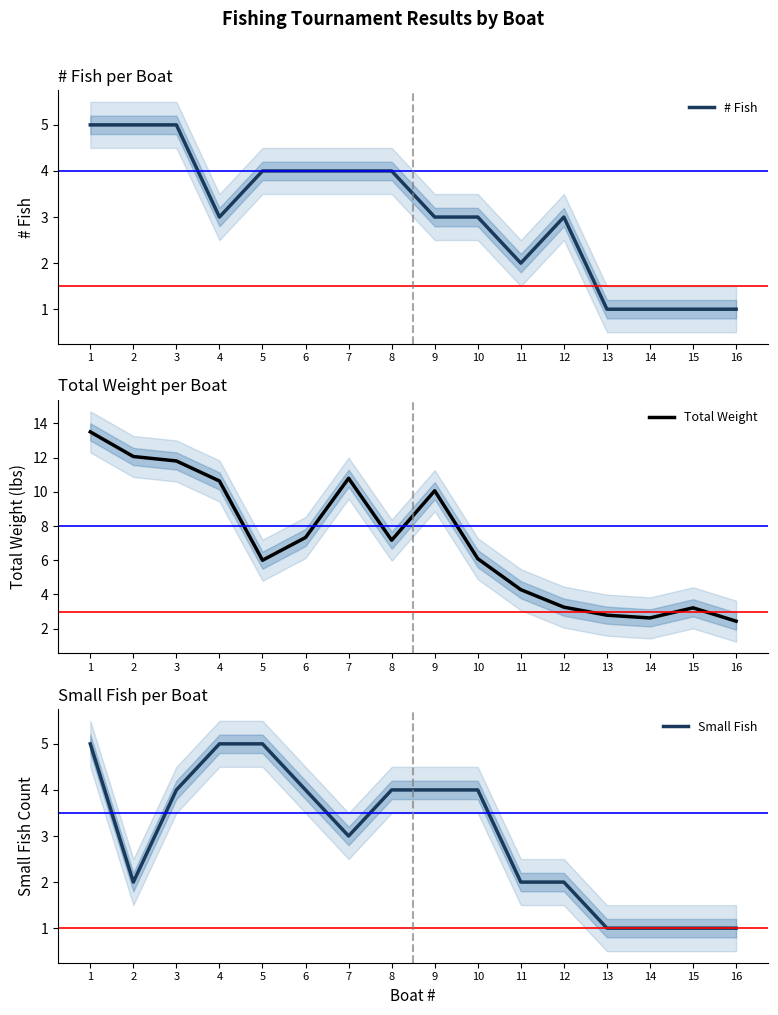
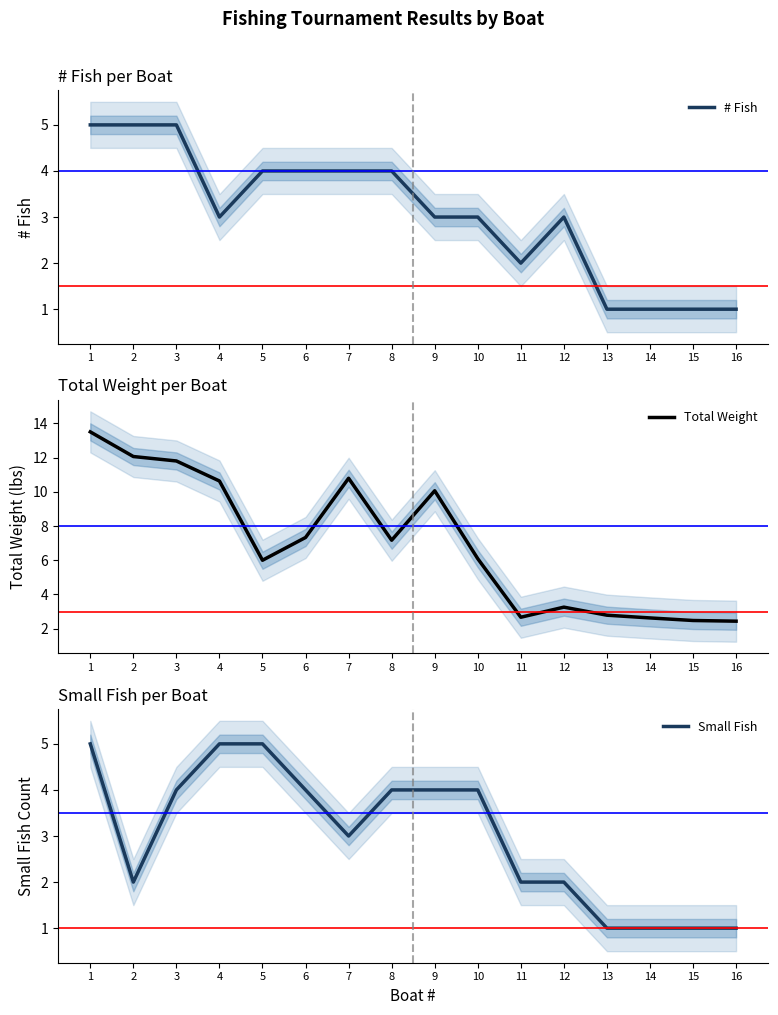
Total Weight per Boat, Total Weight, 11: 4.3 -> 2.7
Total Weight per Boat, Total Weight, 15: 3.2 -> 2.5
